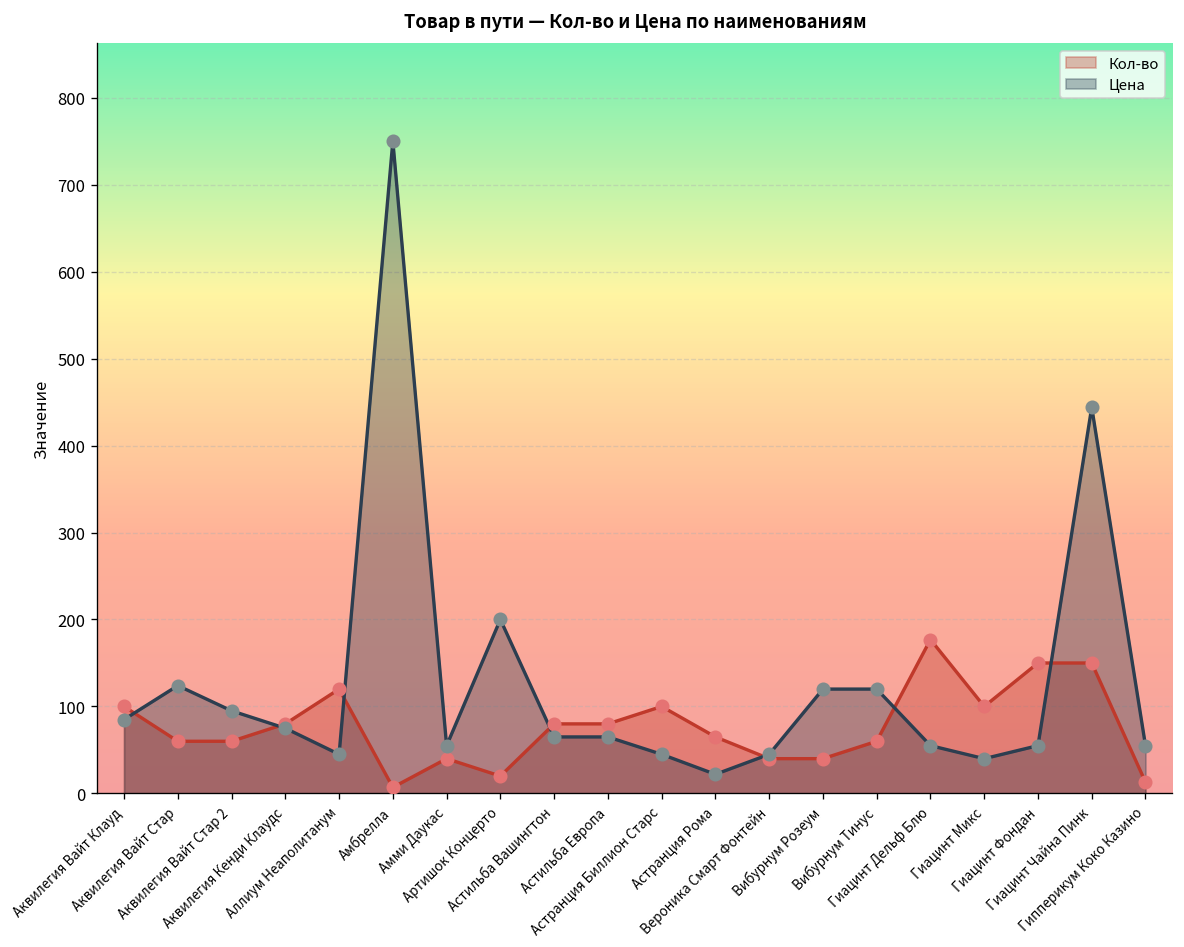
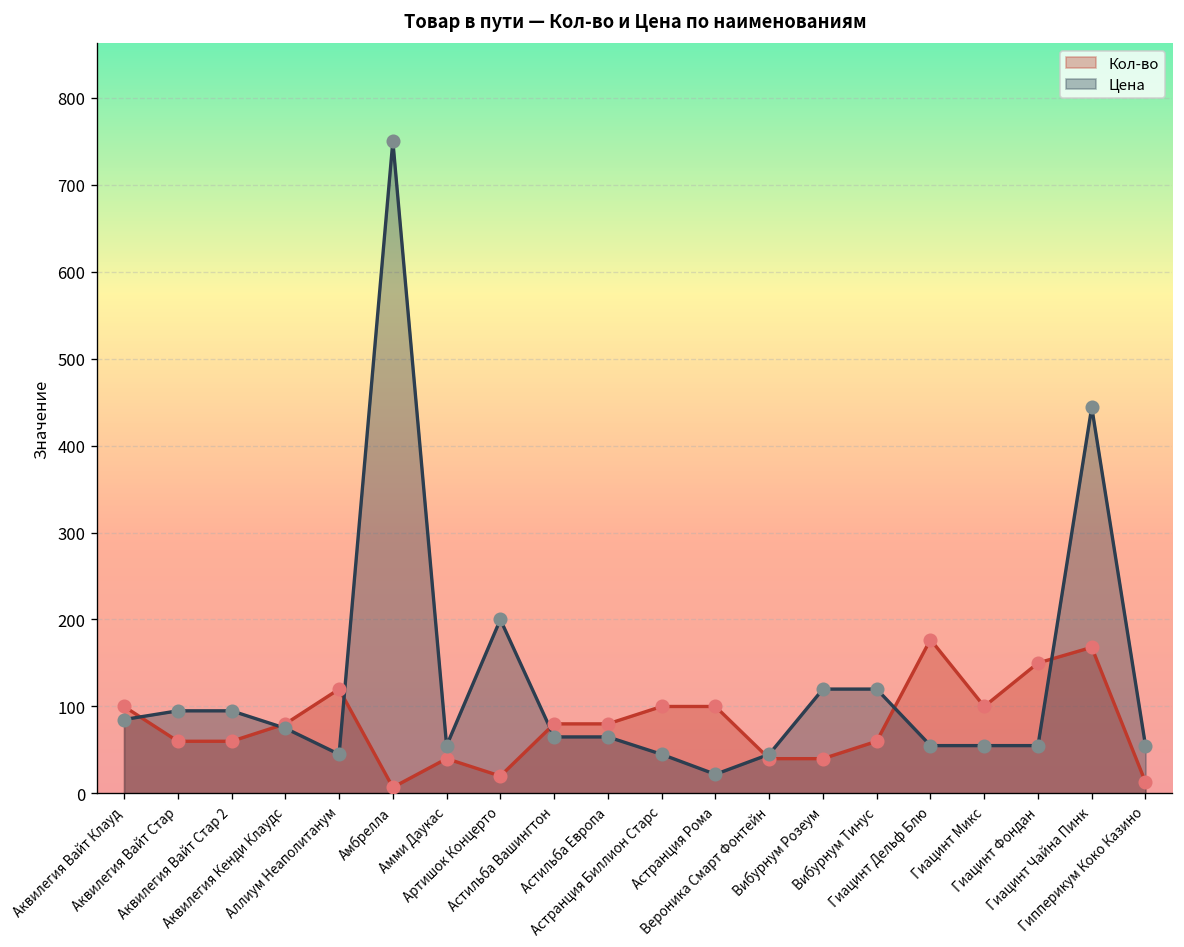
Цена, Аквилегия Вайт Стар: 120 -> 100
Кол-во, Астранция Рома: 70 -> 100
Цена, Гиацинт Микс: 40 -> 60
Кол-во, Гиацинт Чайна Пинк: 150 -> 170
